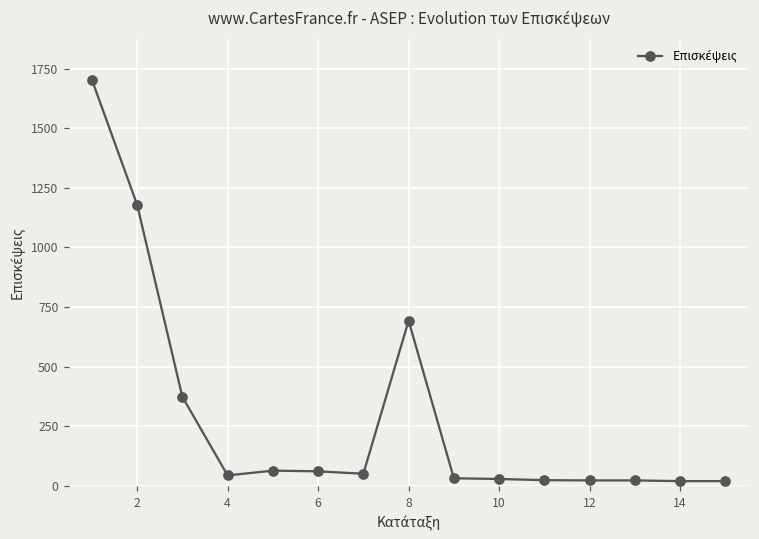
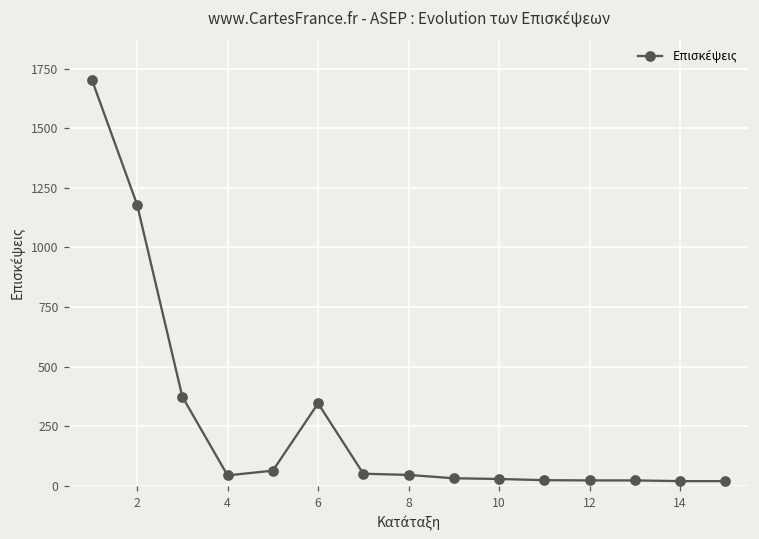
6: 60 -> 350
8: 690 -> 50
